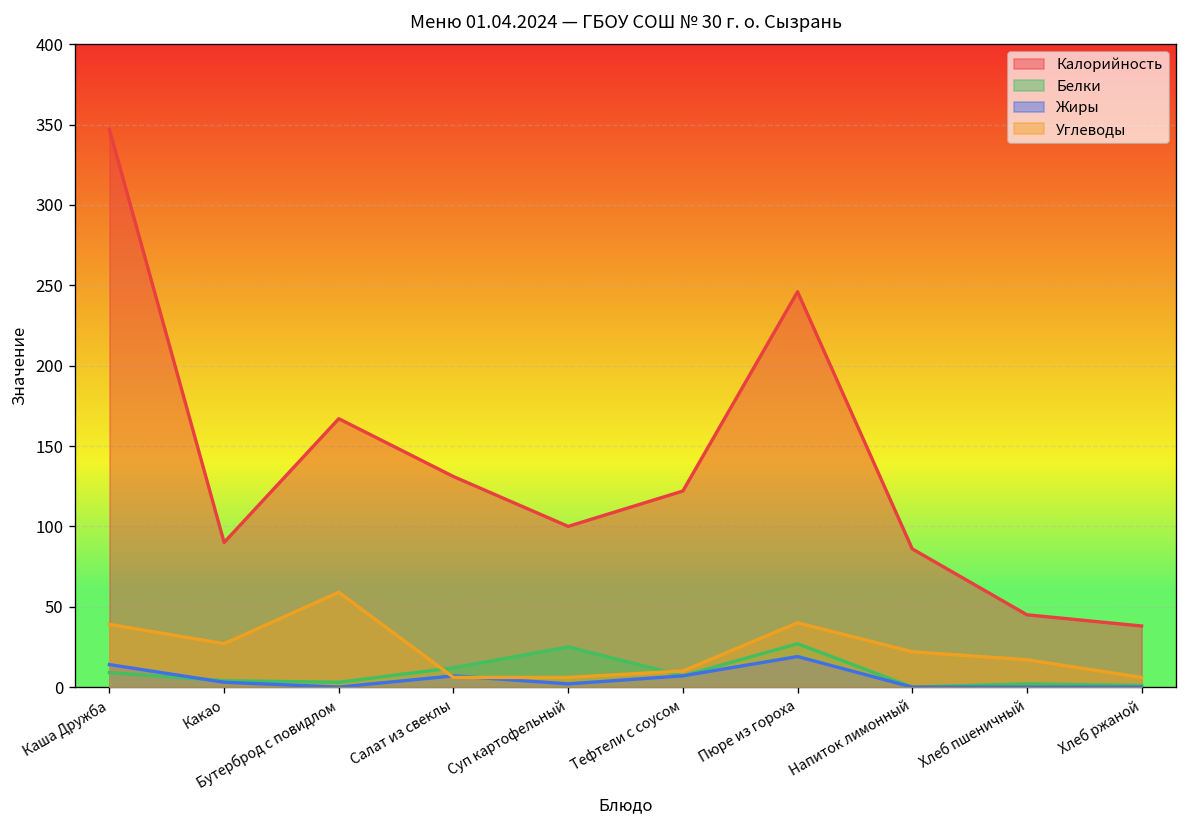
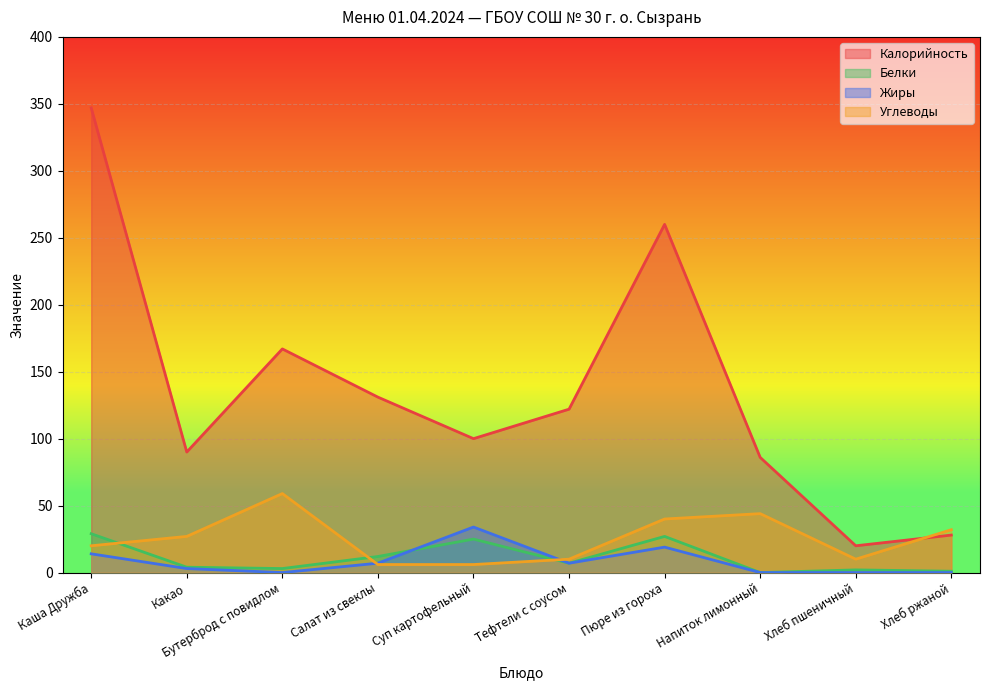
Белки, Каша Дружба: 9 -> 29
Углеводы, Каша Дружба: 39 -> 20
Жиры, Суп картофельный: 2 -> 34
Калорийность, Пюре из гороха: 246 -> 260
Углеводы, Напиток лимонный: 22 -> 44
Калорийность, Хлеб пшеничный: 45 -> 20
Углеводы, Хлеб пшеничный: 17 -> 10
Калорийность, Хлеб ржаной: 38 -> 28
Углеводы, Хлеб ржаной: 6 -> 32
